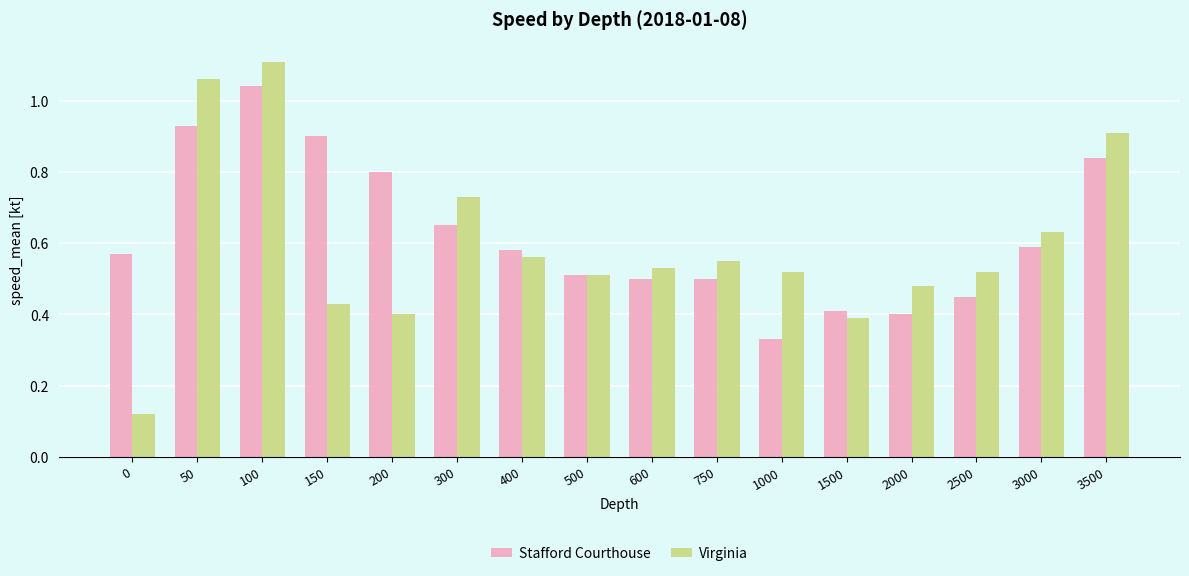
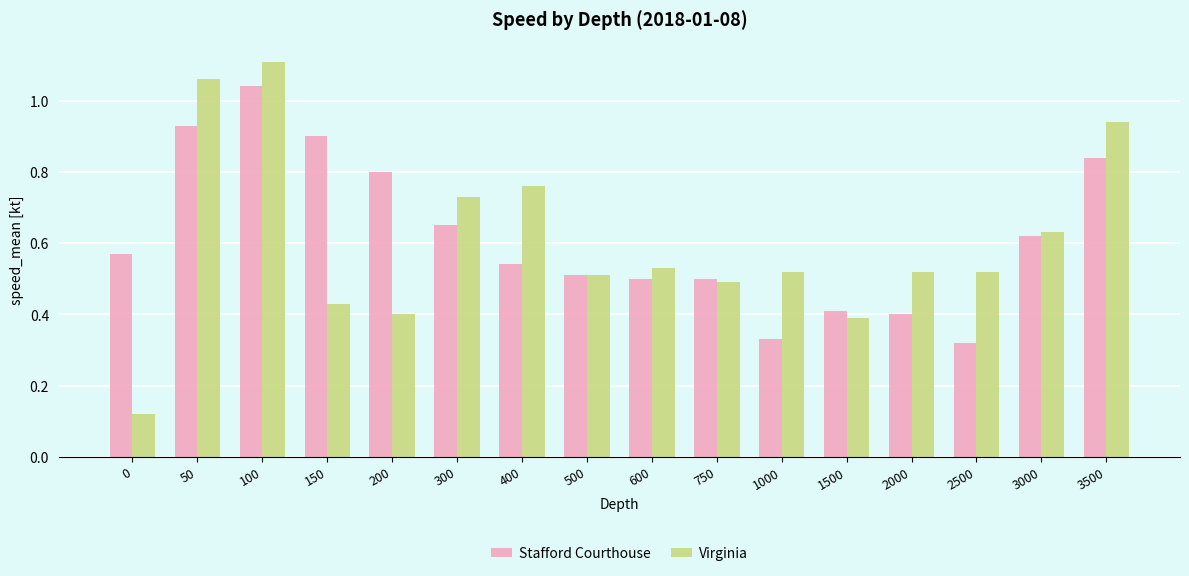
Stafford Courthouse, 400: 0.58 -> 0.54
Virginia, 400: 0.56 -> 0.76
Virginia, 750: 0.55 -> 0.49
Virginia, 2000: 0.48 -> 0.52
Stafford Courthouse, 2500: 0.45 -> 0.32
Stafford Courthouse, 3000: 0.59 -> 0.62
Virginia, 3500: 0.91 -> 0.94
